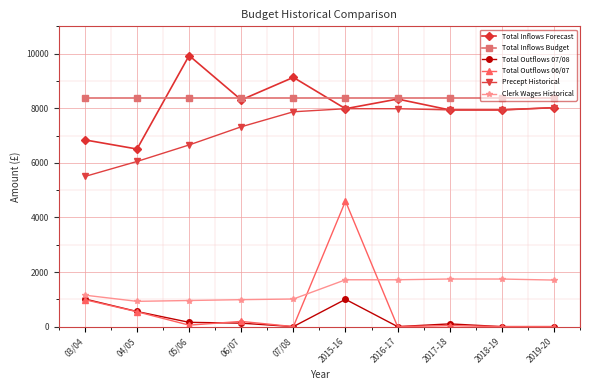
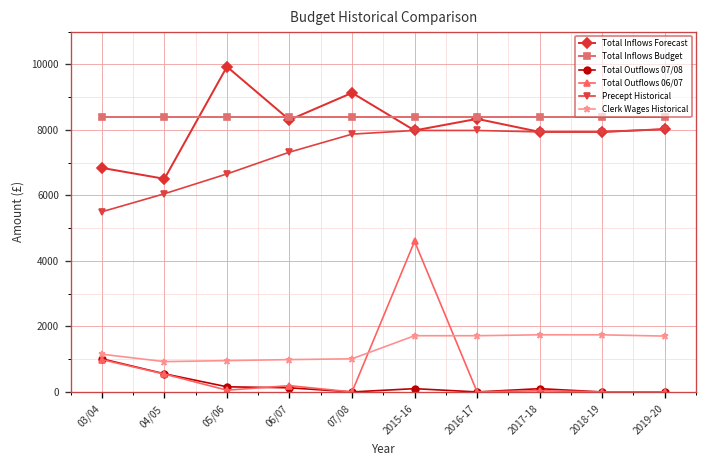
Total Outflows 07/08, 2015-16: 1000 -> 100
